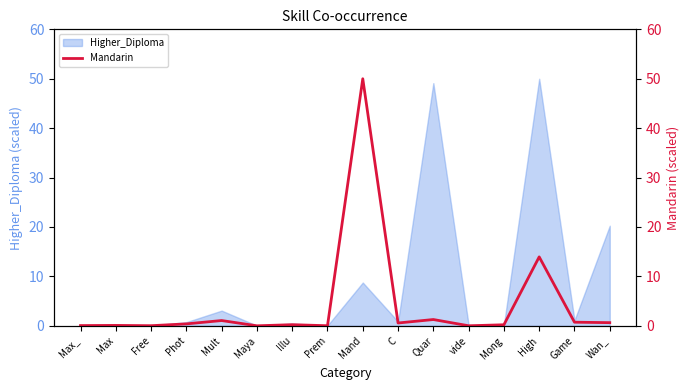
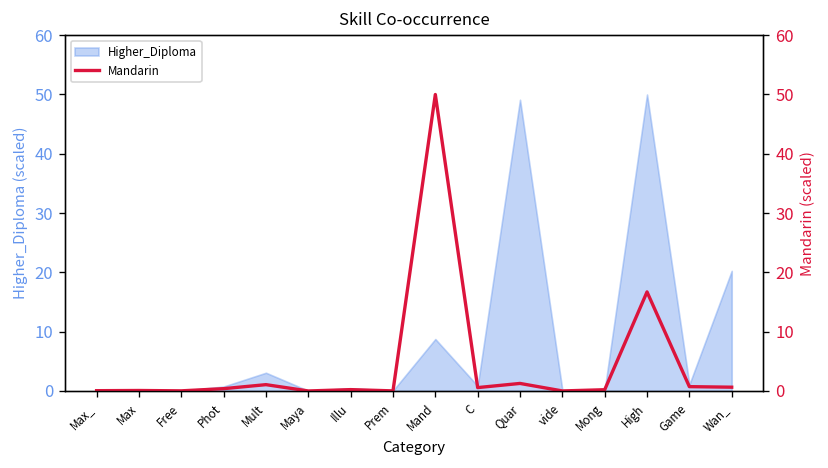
Mandarin, High: 14 -> 17
